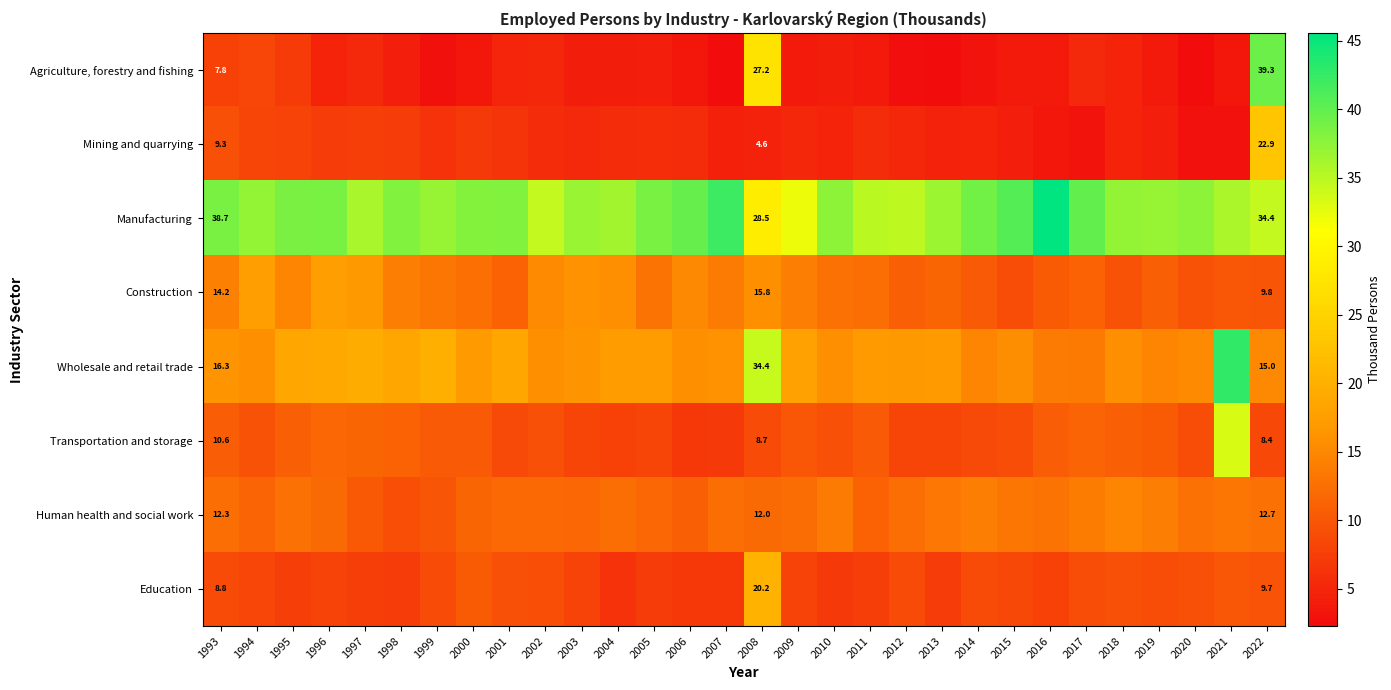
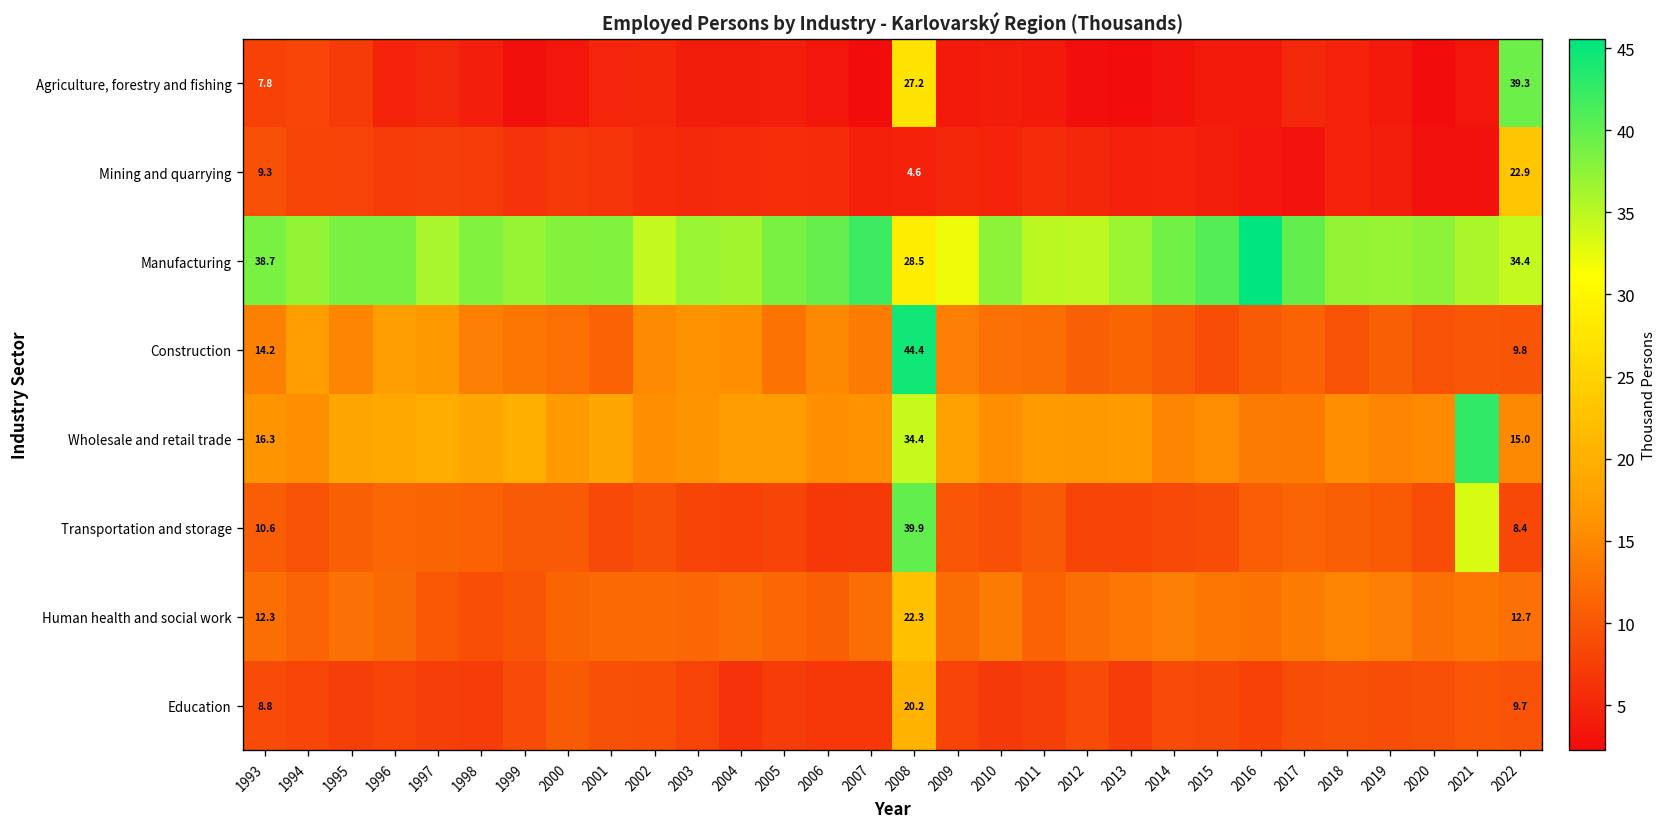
Construction, 2008: 15.8 -> 44.4
Transportation and storage, 2008: 8.7 -> 39.9
Human health and social work, 2008: 12.0 -> 22.3
